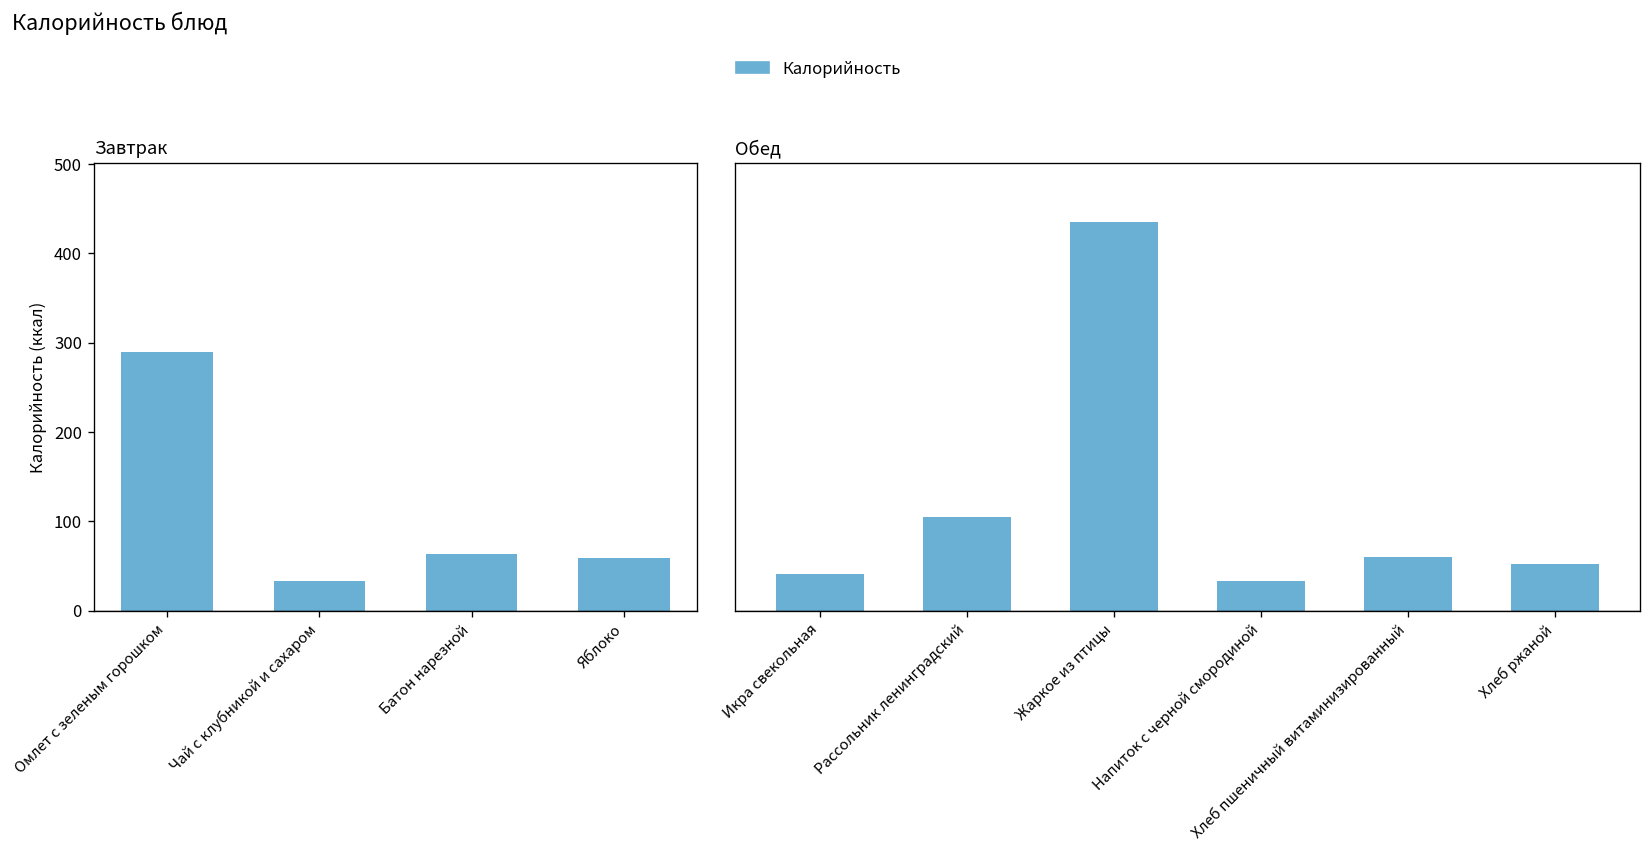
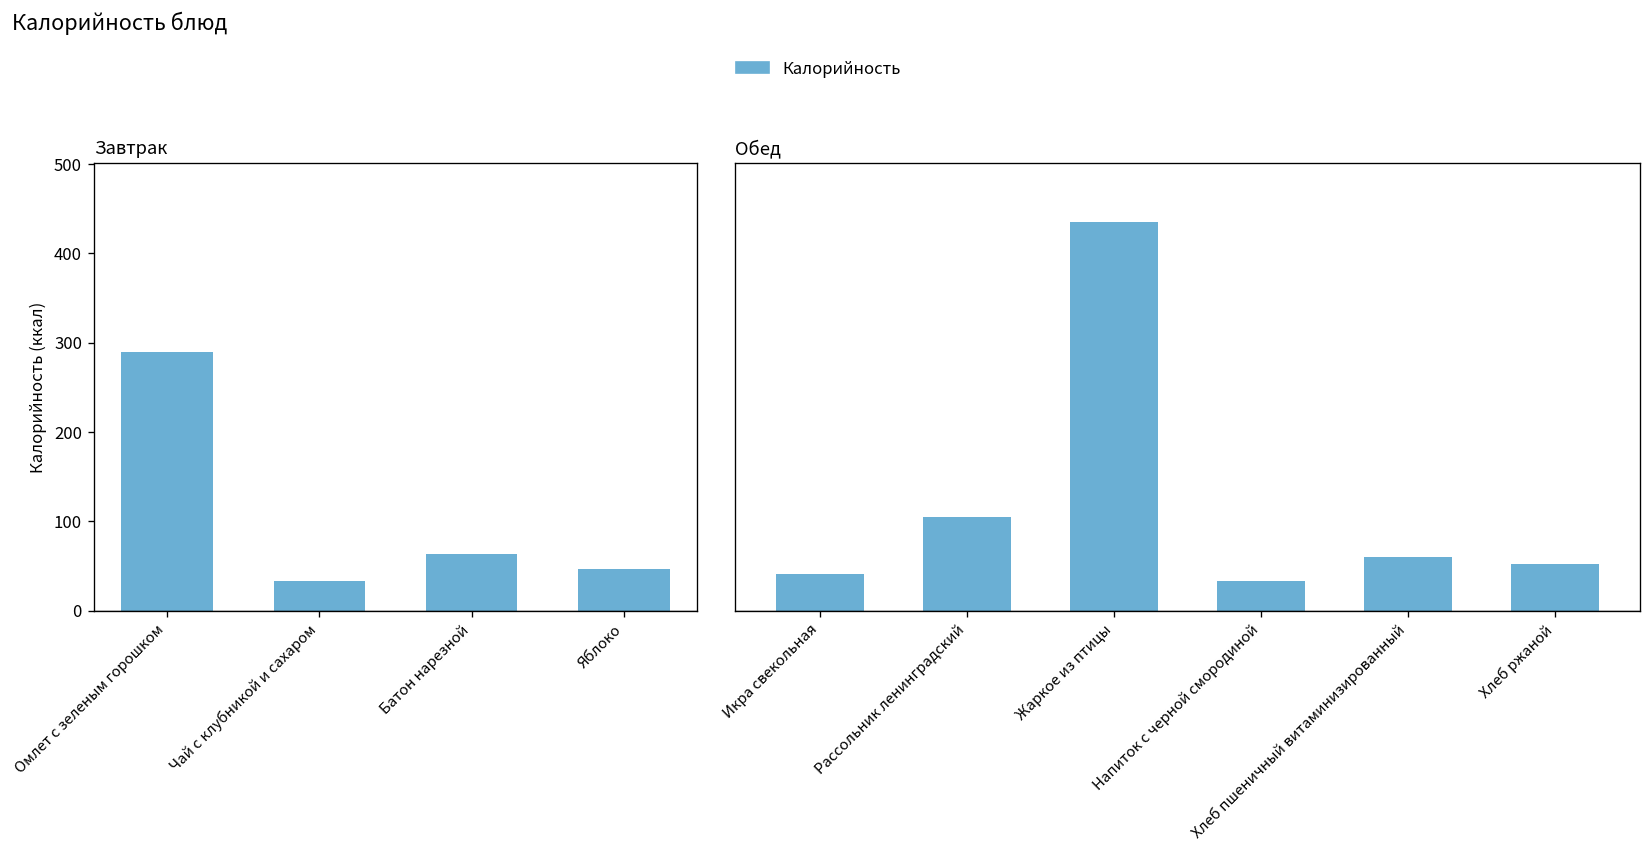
Завтрак, Яблоко: 60 -> 50
